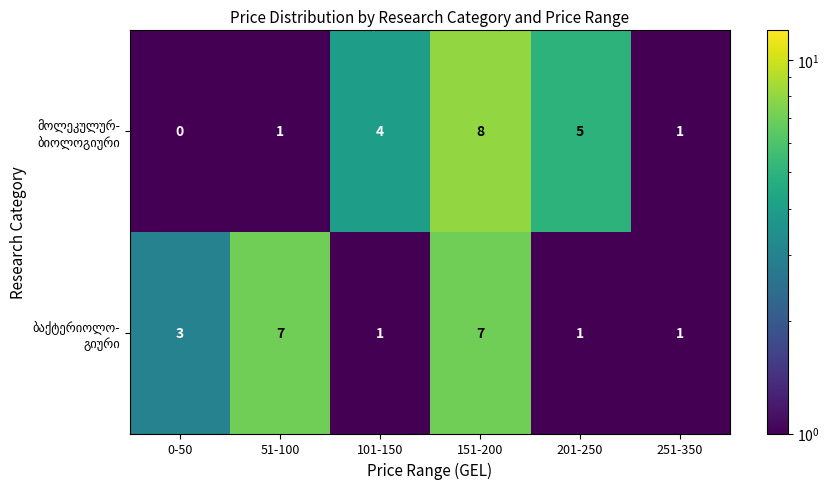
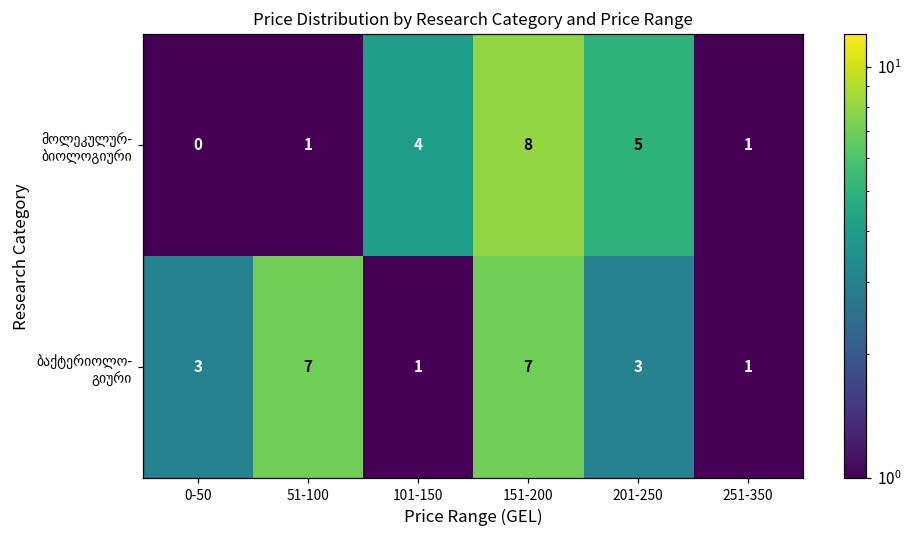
ბაქტერიოლო- გიური, 201-250: 1 -> 3
